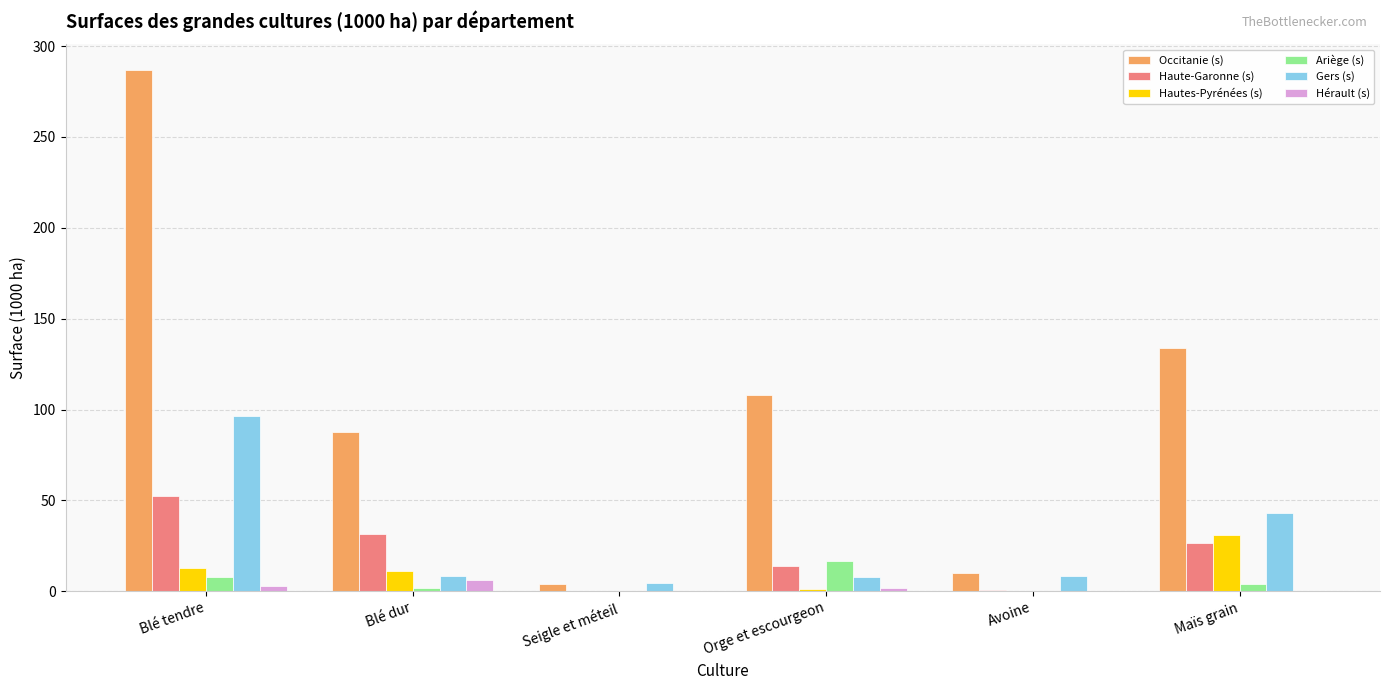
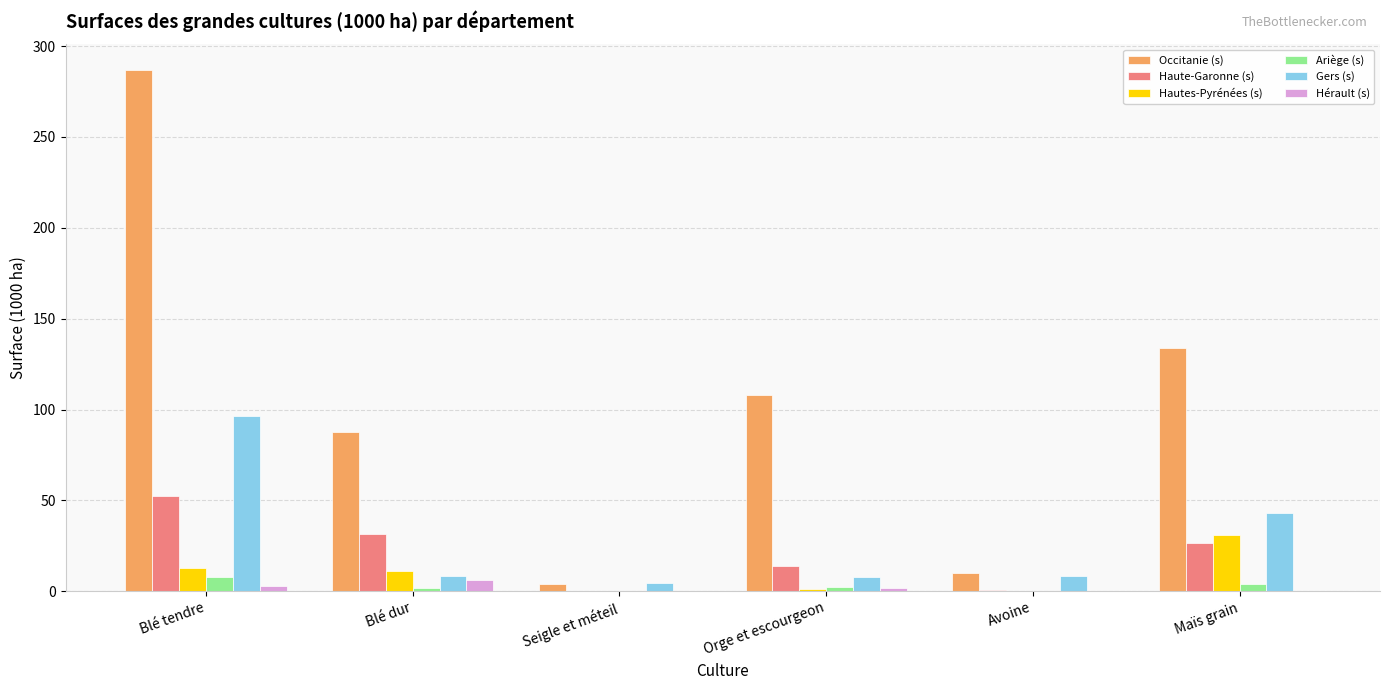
Ariège (s), Orge et escourgeon: 17 -> 2
